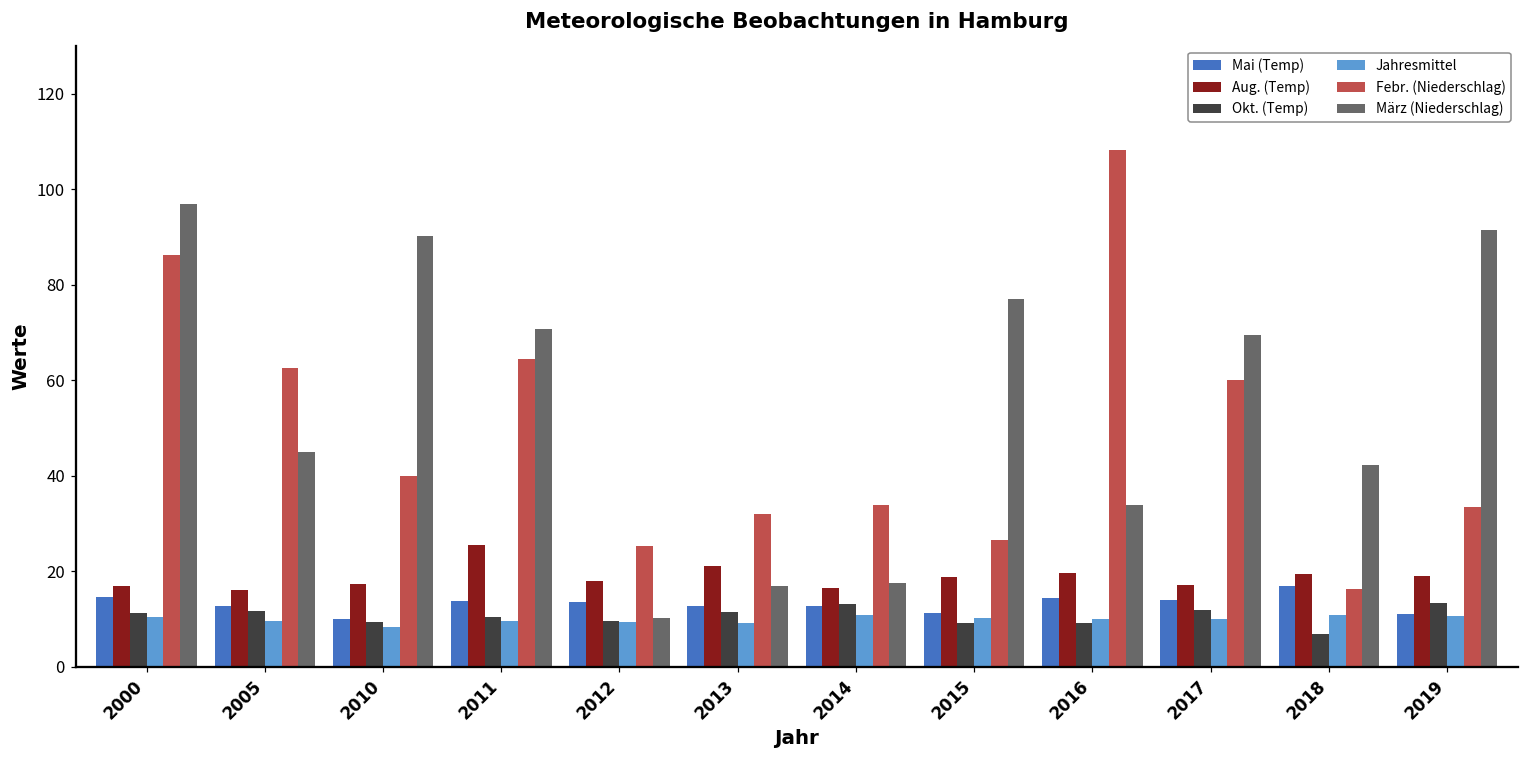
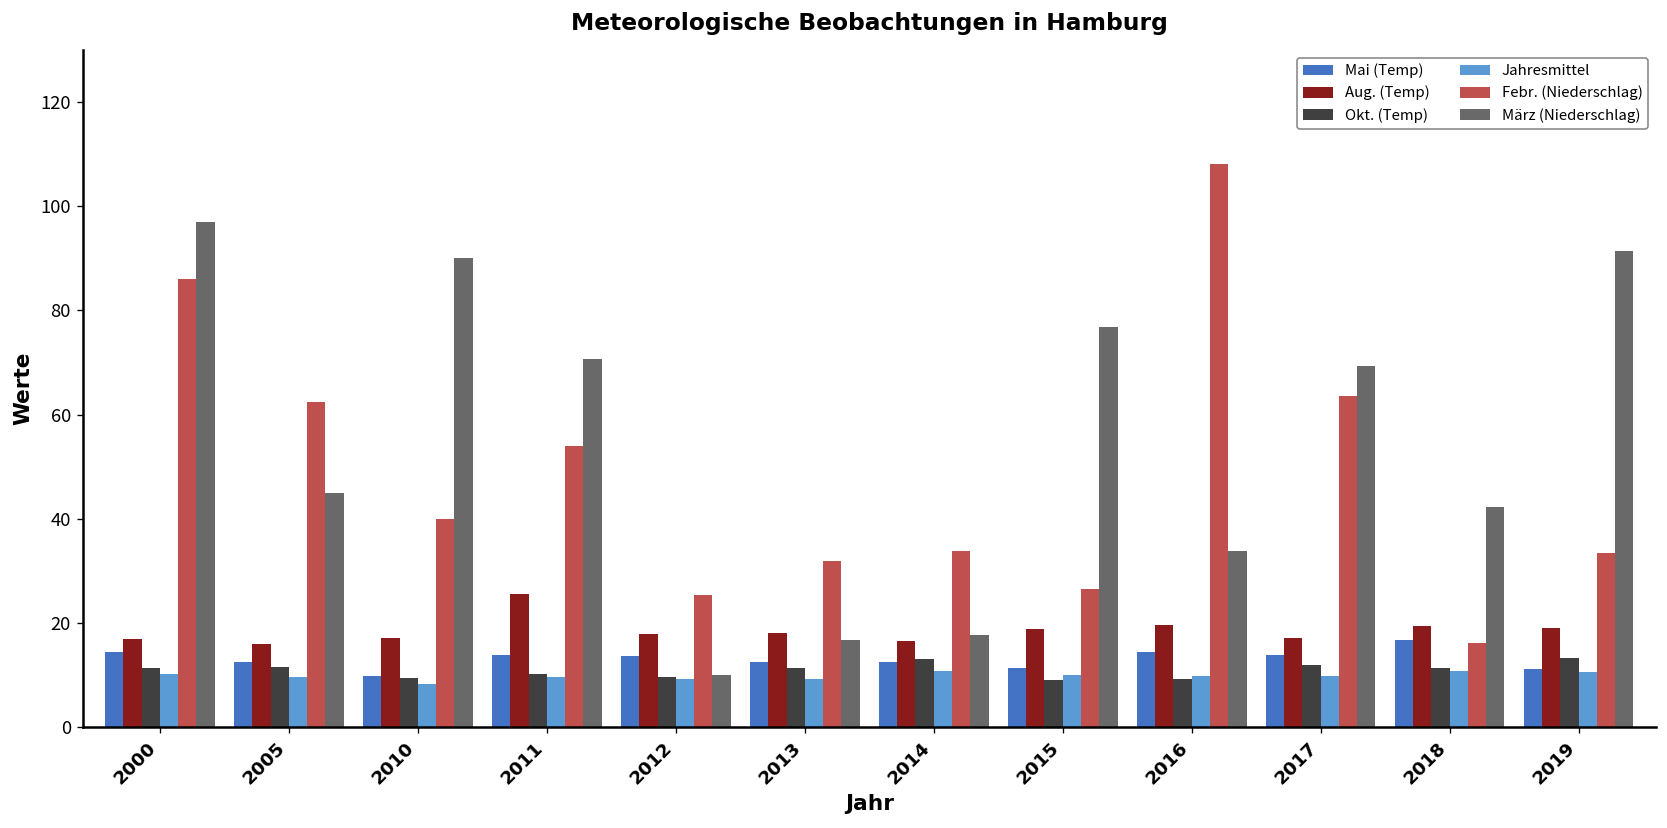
Febr. (Niederschlag), 2011: 65 -> 54
Aug. (Temp), 2013: 21 -> 18
Febr. (Niederschlag), 2017: 60 -> 64
Okt. (Temp), 2018: 7 -> 11
